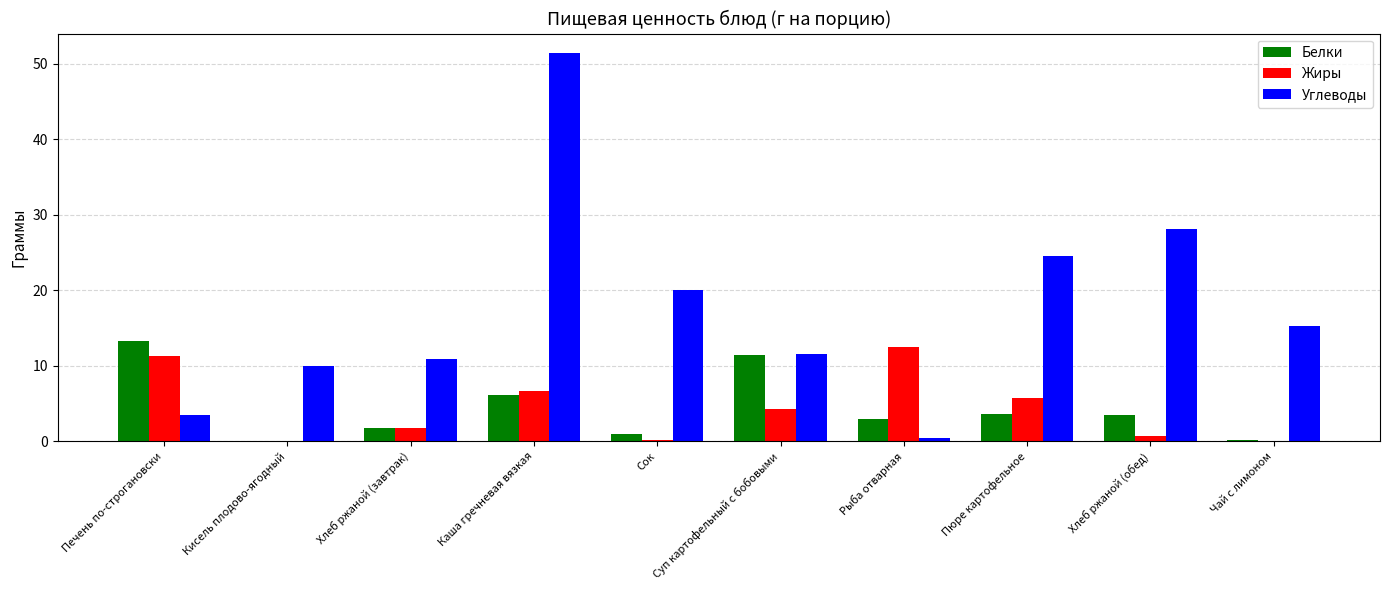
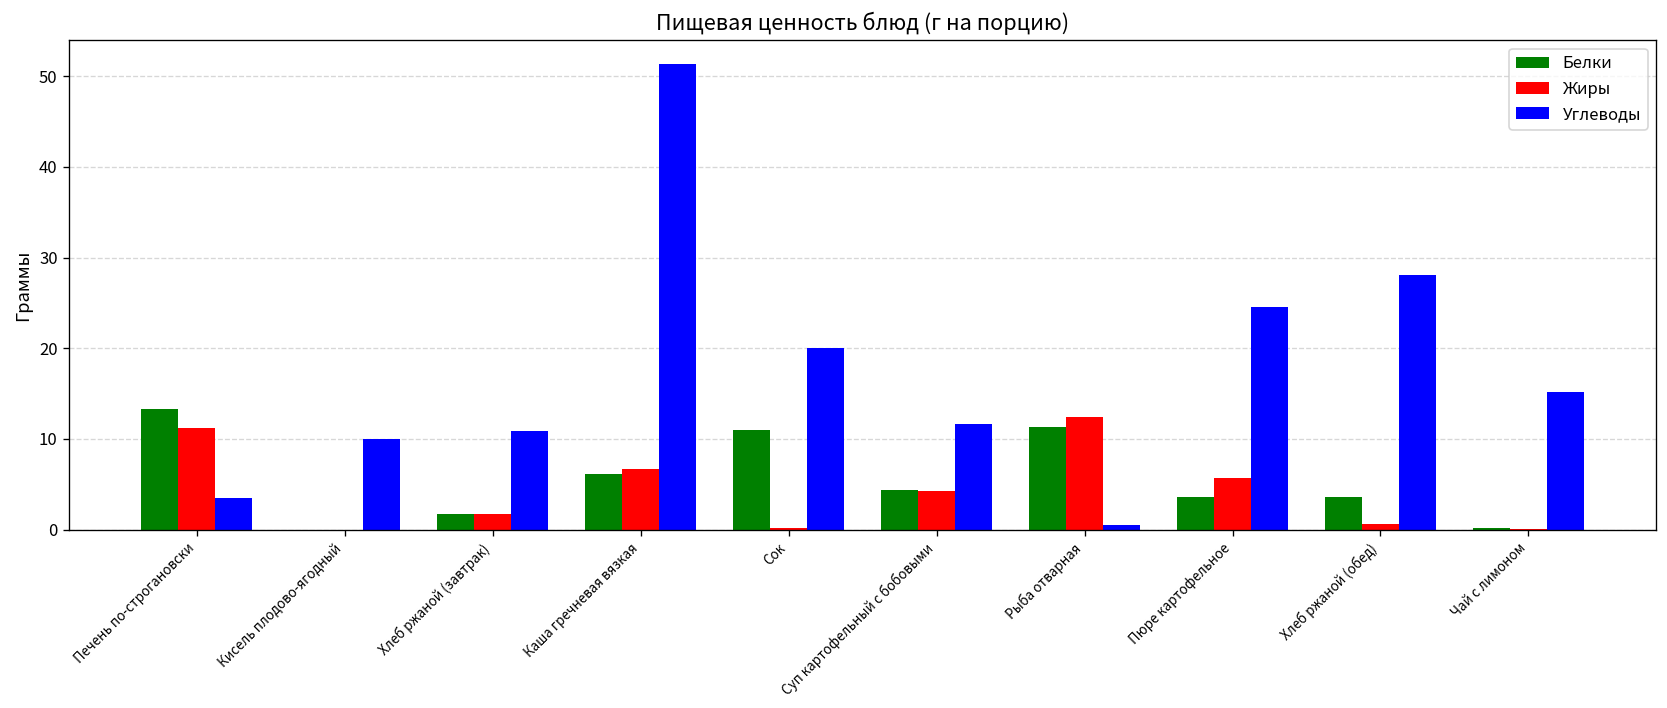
Белки, Сок: 1 -> 11
Белки, Суп картофельный с бобовыми: 11 -> 4
Белки, Рыба отварная: 3 -> 11
